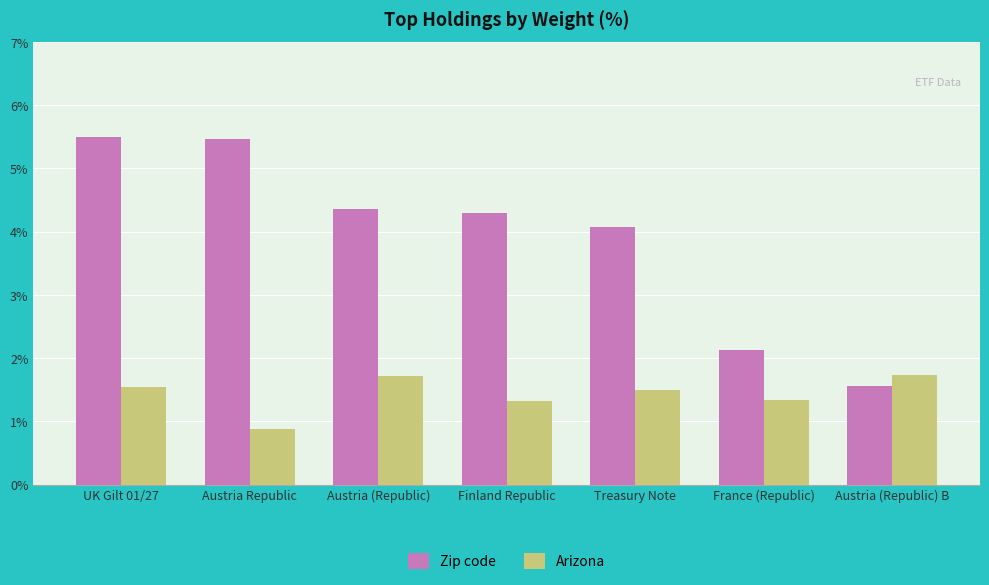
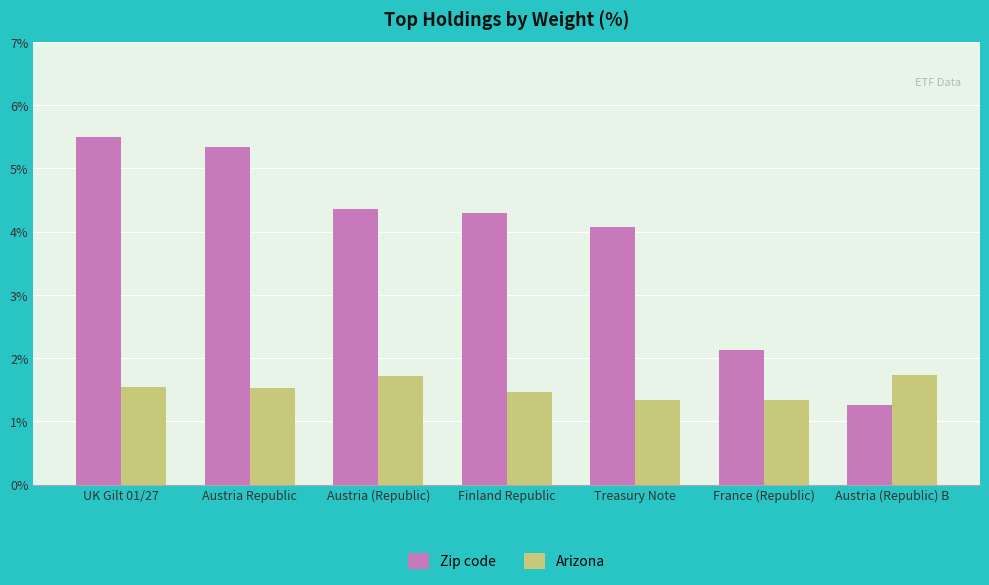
Zip code, Austria Republic: 5.5% -> 5.3%
Arizona, Austria Republic: 0.9% -> 1.5%
Arizona, Finland Republic: 1.3% -> 1.5%
Arizona, Treasury Note: 1.5% -> 1.3%
Zip code, Austria (Republic) B: 1.6% -> 1.3%
